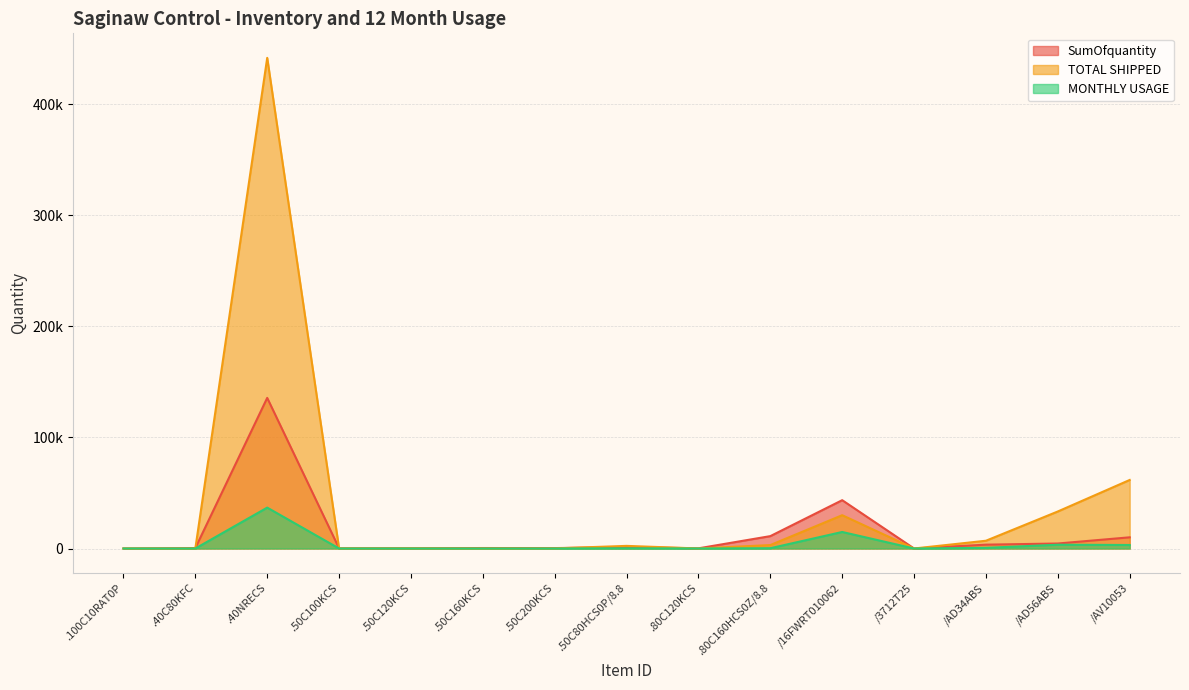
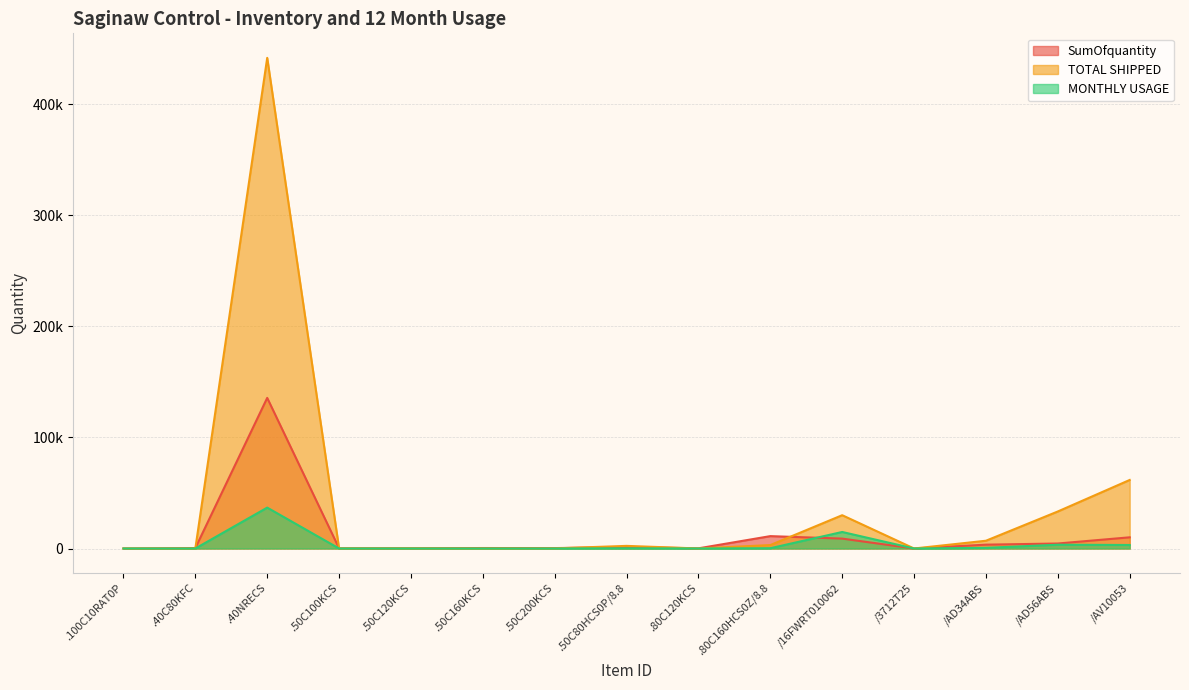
SumOfquantity, /16FWRT010062: 44000 -> 9000
